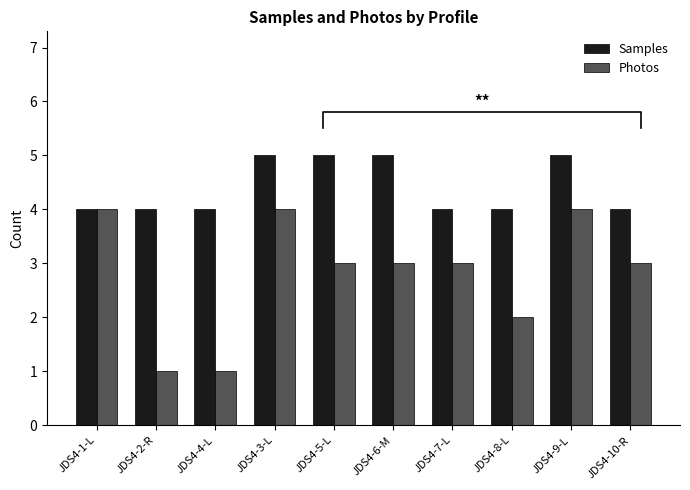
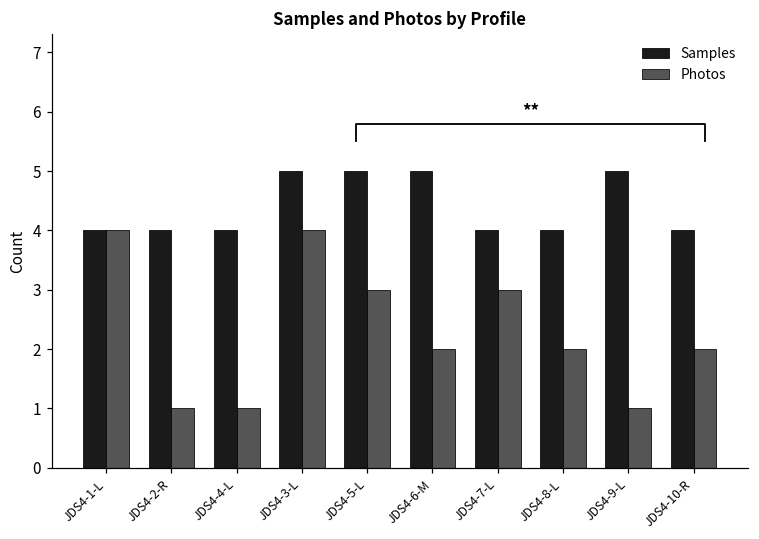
Photos, JDS4-6-M: 3 -> 2
Photos, JDS4-9-L: 4 -> 1
Photos, JDS4-10-R: 3 -> 2
